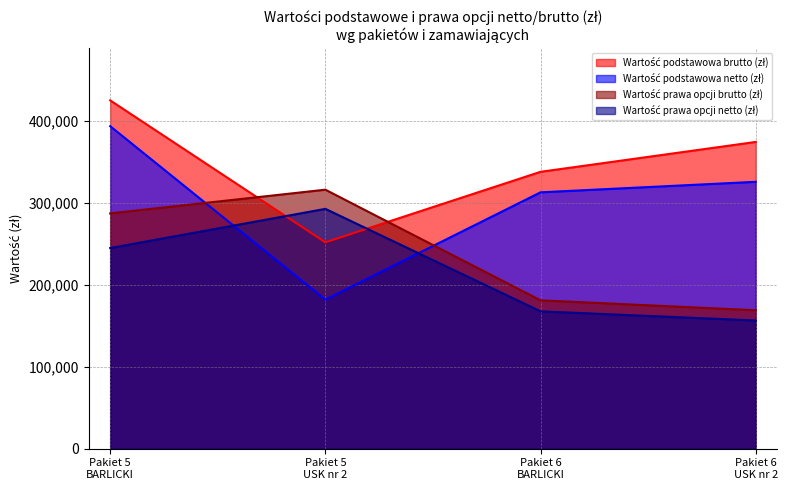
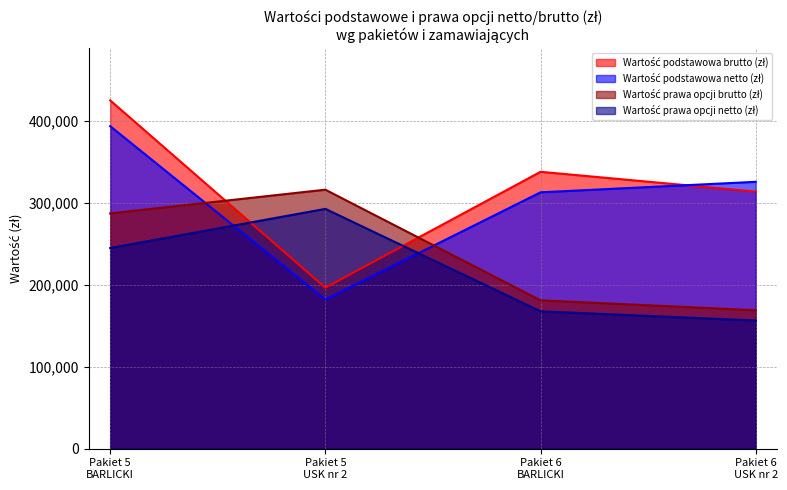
Wartość podstawowa brutto (zł), Pakiet 5 USK nr 2: 250,000 -> 200,000
Wartość podstawowa brutto (zł), Pakiet 6 USK nr 2: 370,000 -> 310,000
